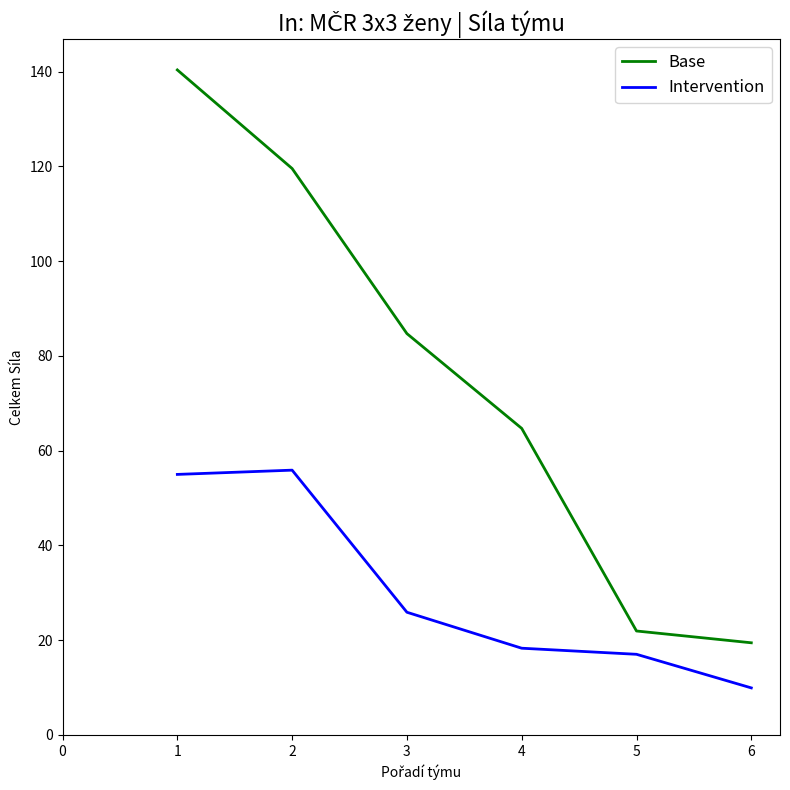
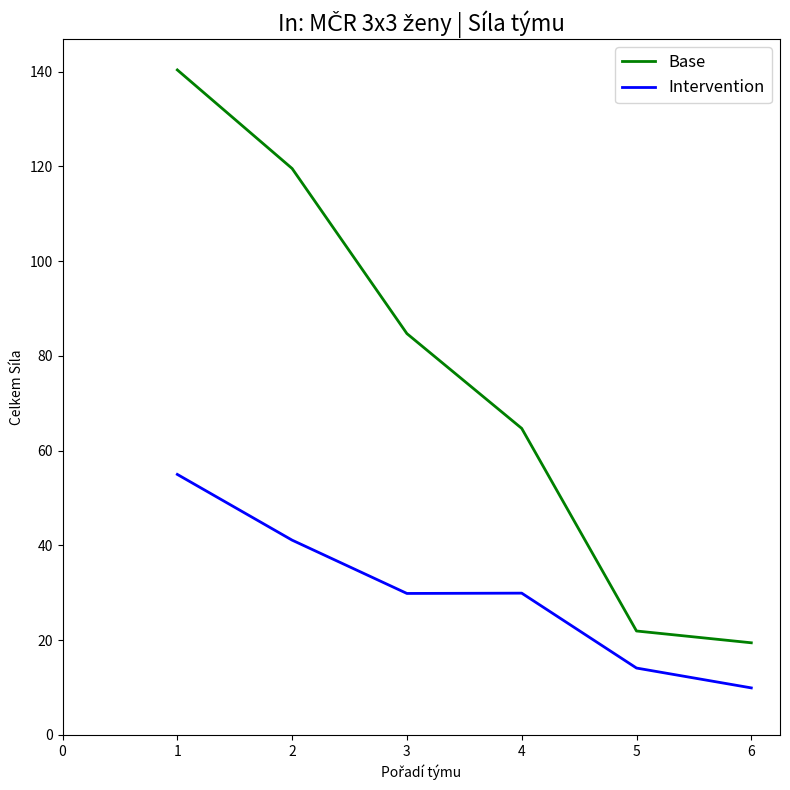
Intervention, 2: 56 -> 41
Intervention, 3: 26 -> 30
Intervention, 4: 18 -> 30
Intervention, 5: 17 -> 14
